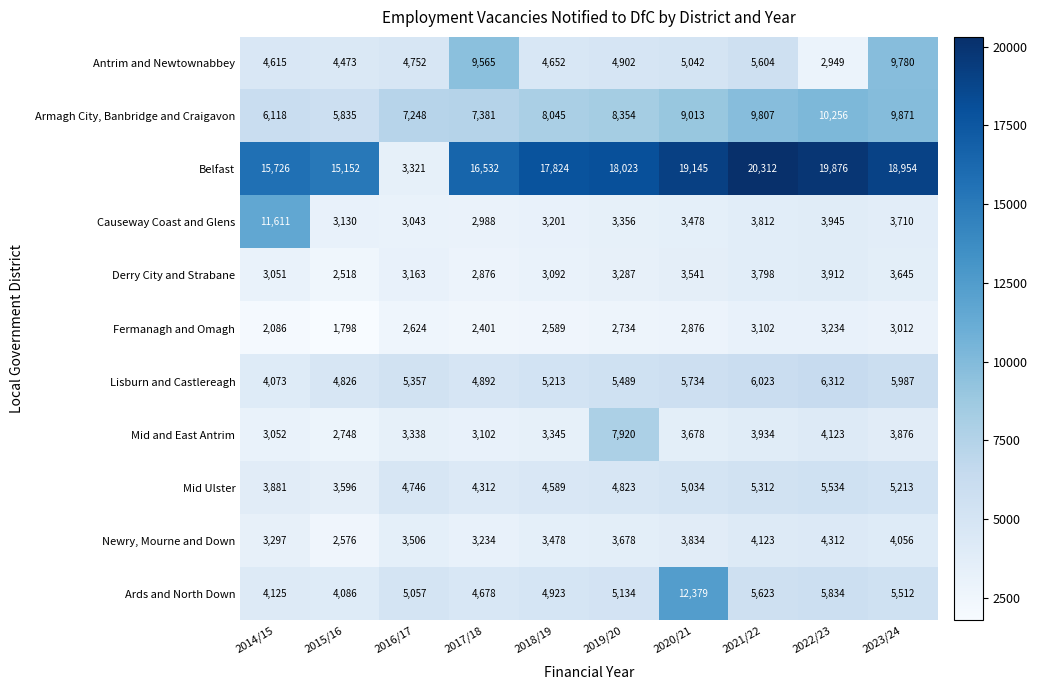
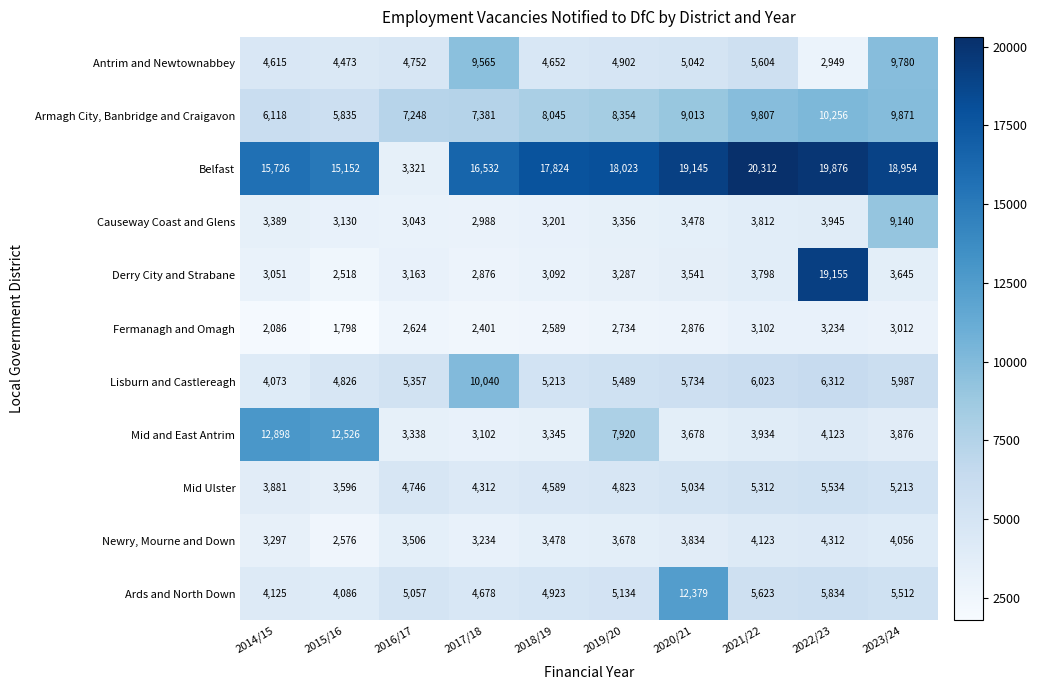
Causeway Coast and Glens, 2014/15: 11,611 -> 3,389
Causeway Coast and Glens, 2023/24: 3,710 -> 9,140
Derry City and Strabane, 2022/23: 3,912 -> 19,155
Lisburn and Castlereagh, 2017/18: 4,892 -> 10,040
Mid and East Antrim, 2014/15: 3,052 -> 12,898
Mid and East Antrim, 2015/16: 2,748 -> 12,526
